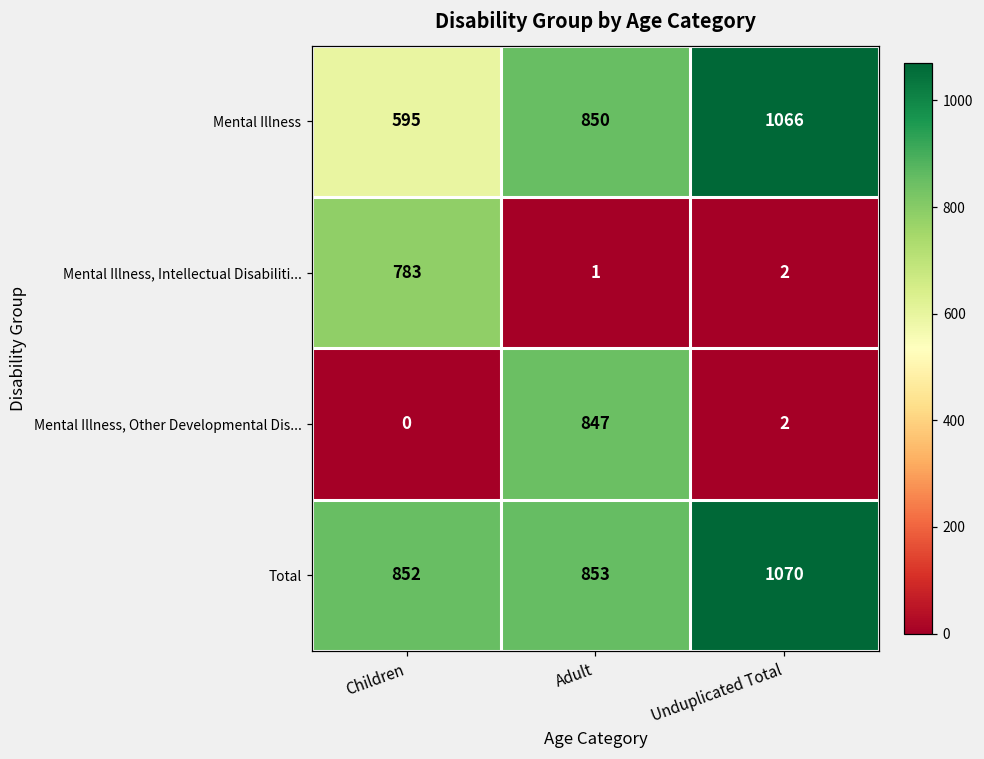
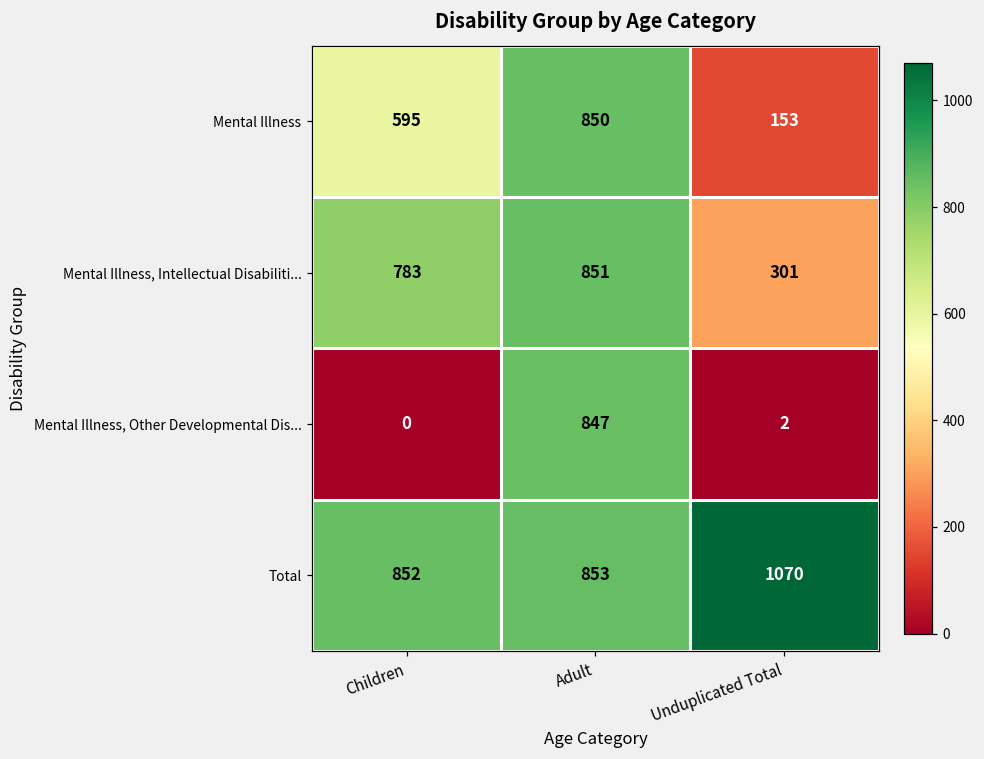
Mental Illness, Unduplicated Total: 1066 -> 153
Mental Illness, Intellectual Disabiliti..., Adult: 1 -> 851
Mental Illness, Intellectual Disabiliti..., Unduplicated Total: 2 -> 301
